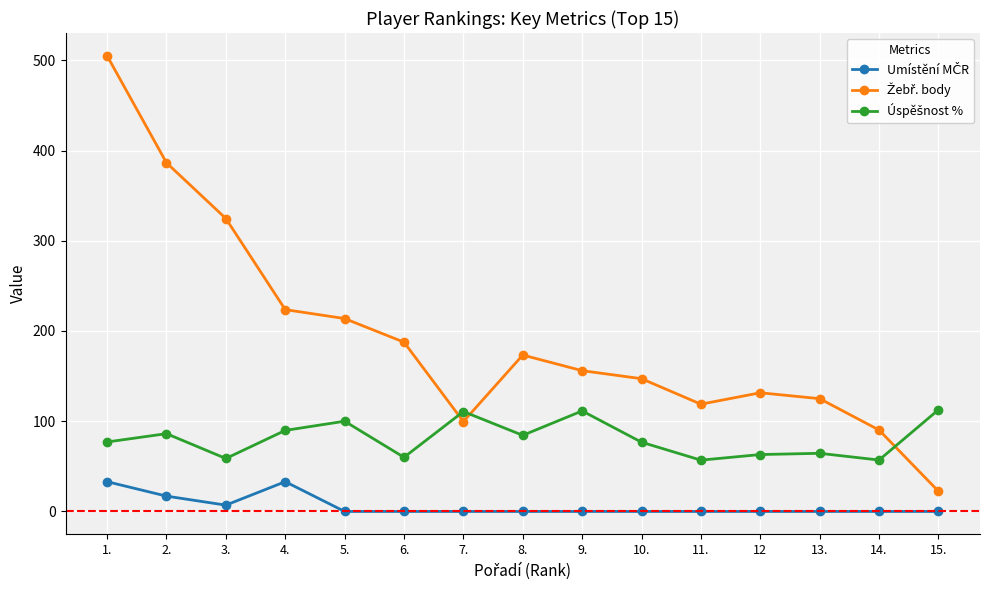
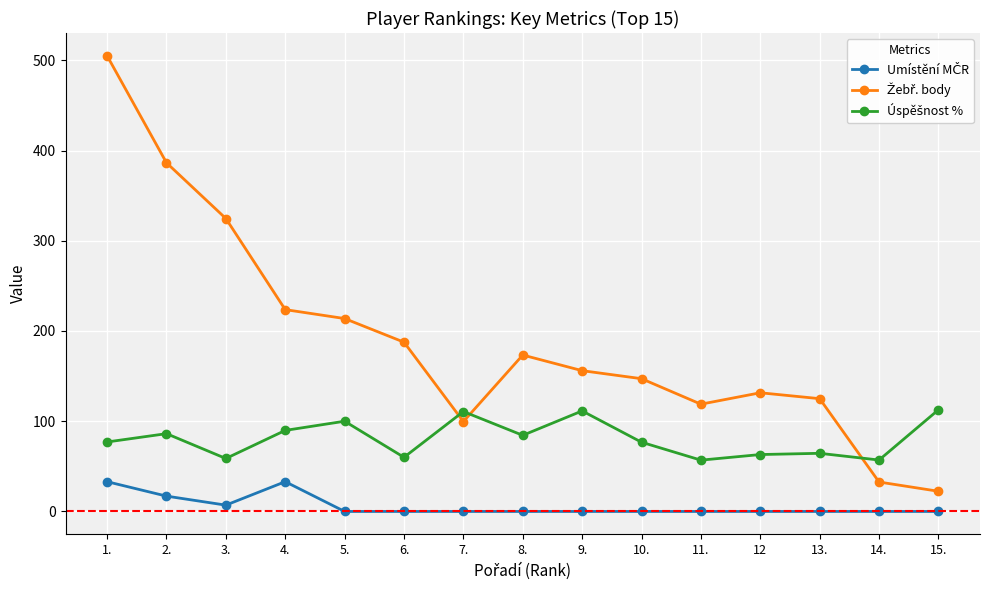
Žebř. body, 14.: 90 -> 30
